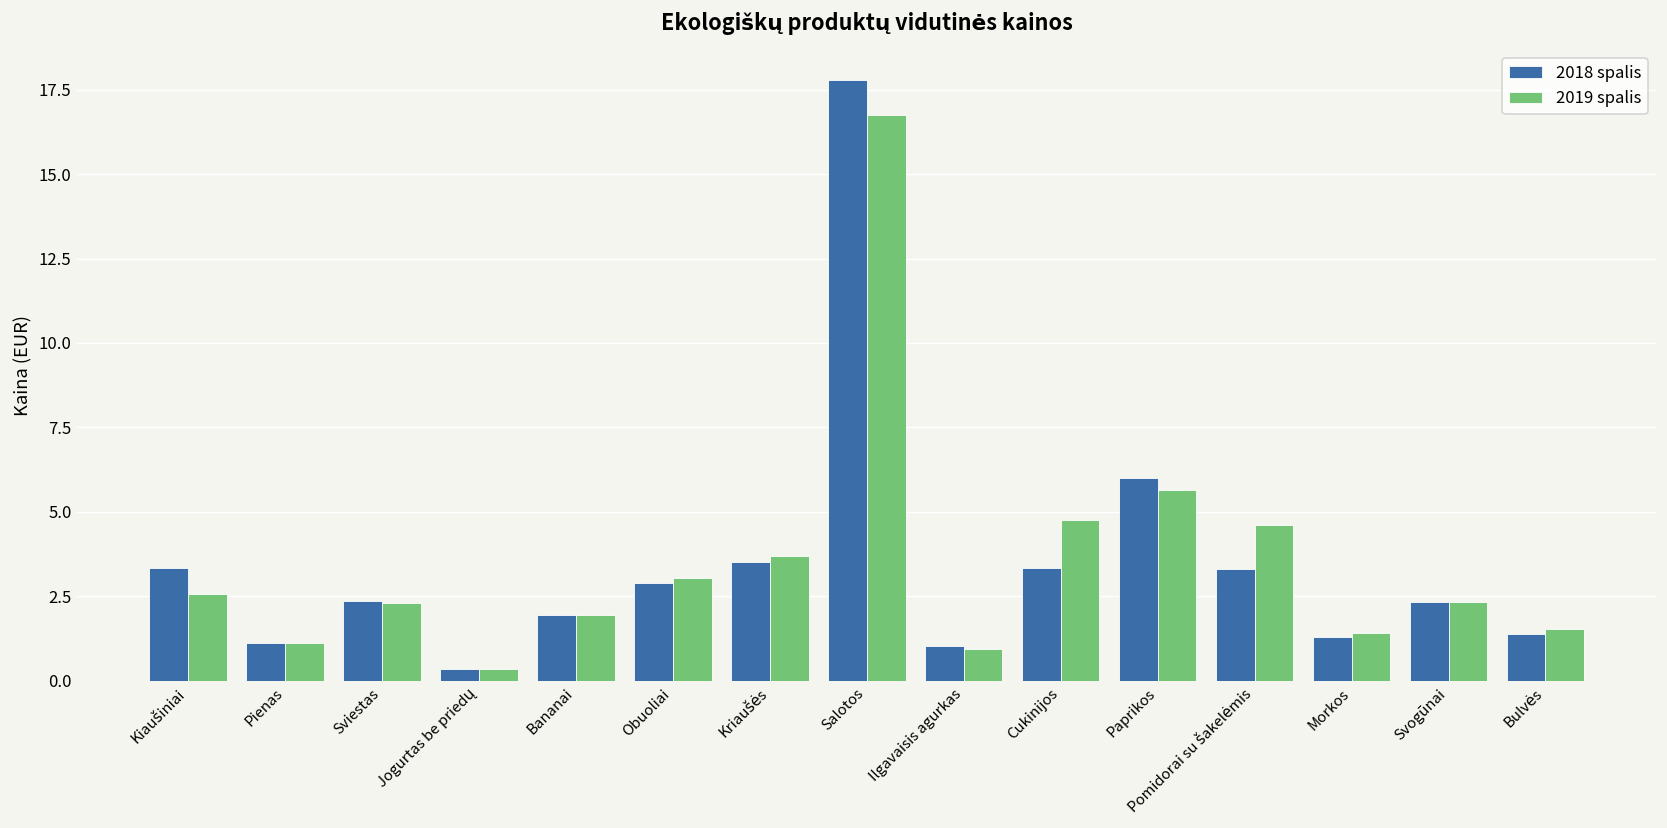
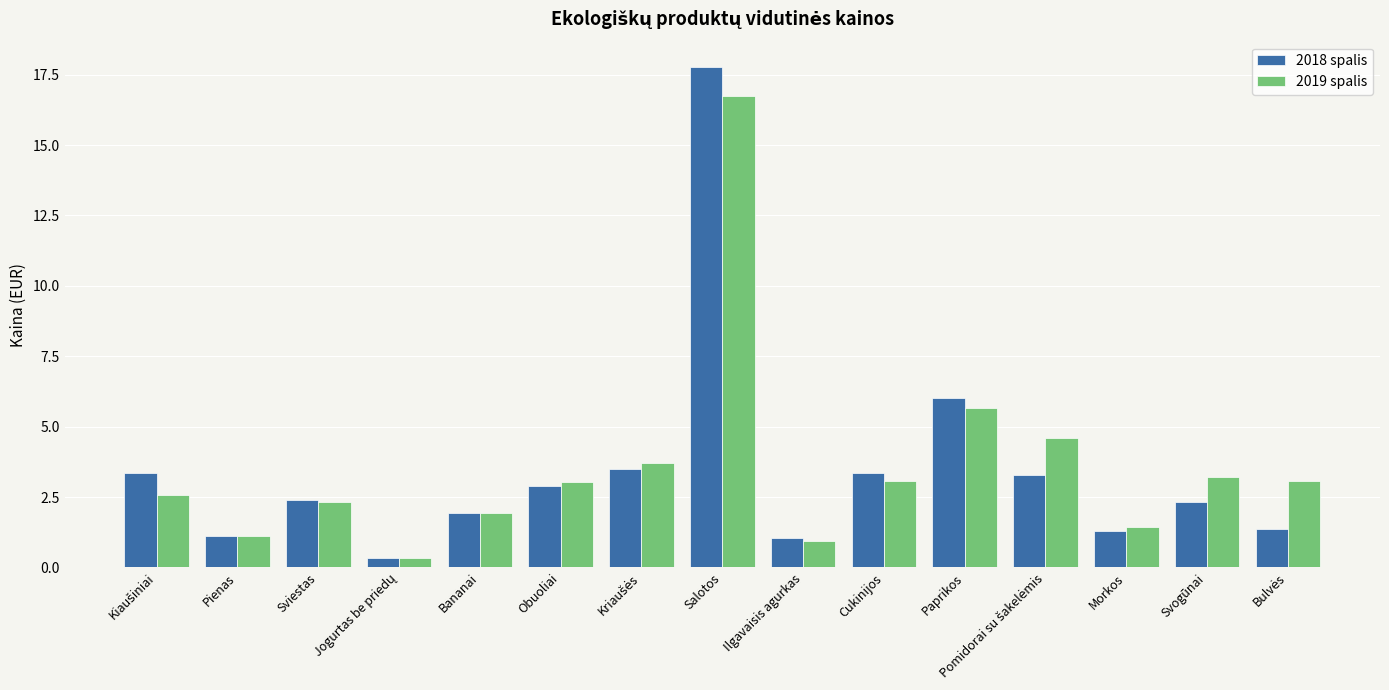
2019 spalis, Cukinijos: 4.8 -> 3.1
2019 spalis, Svogūnai: 2.4 -> 3.2
2019 spalis, Bulvės: 1.5 -> 3.1
